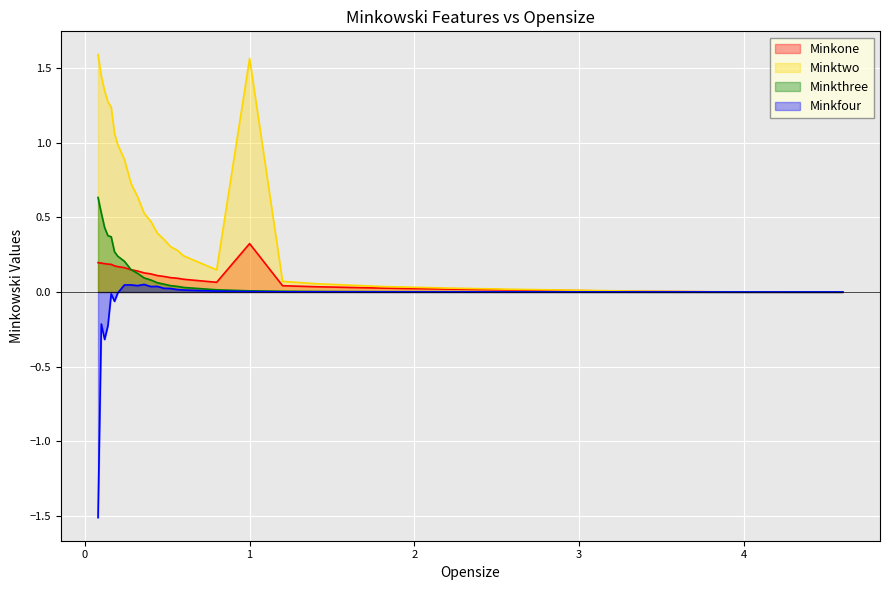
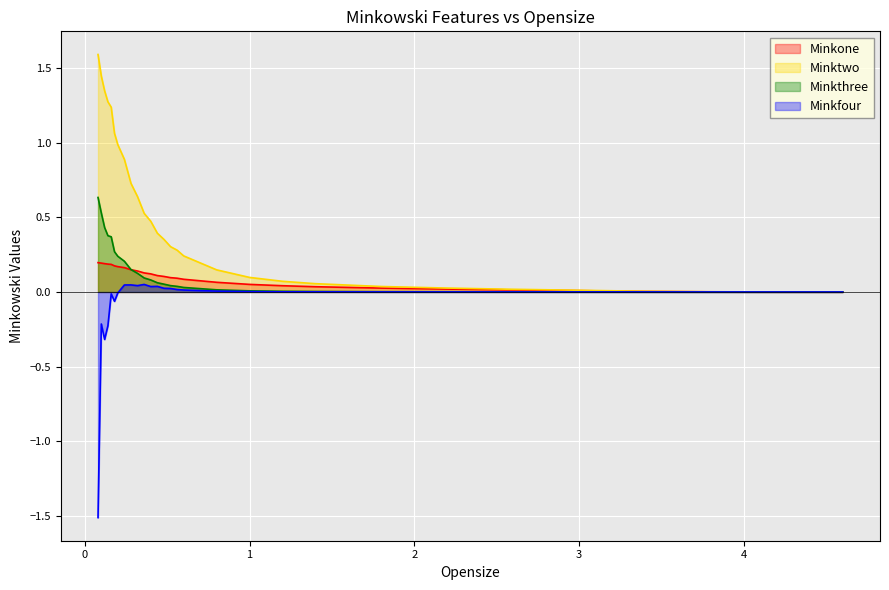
Minkone, 1: 0.32 -> 0.05
Minktwo, 1: 1.56 -> 0.10
